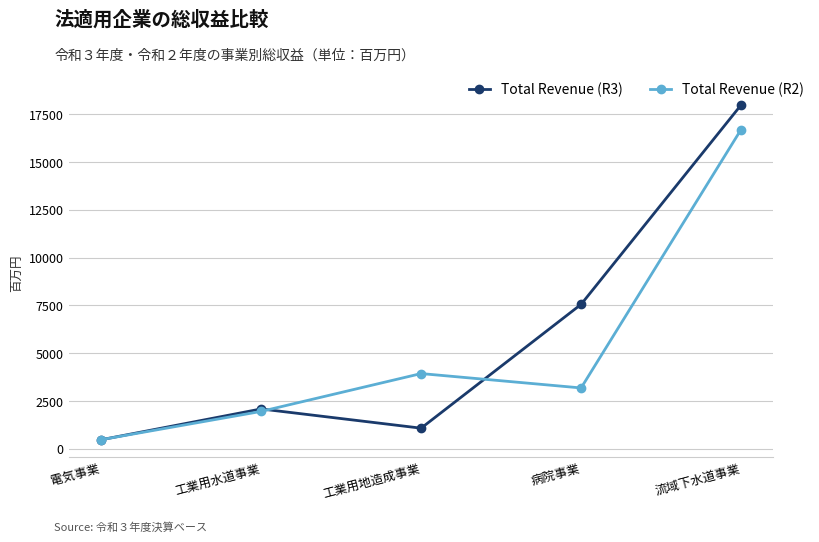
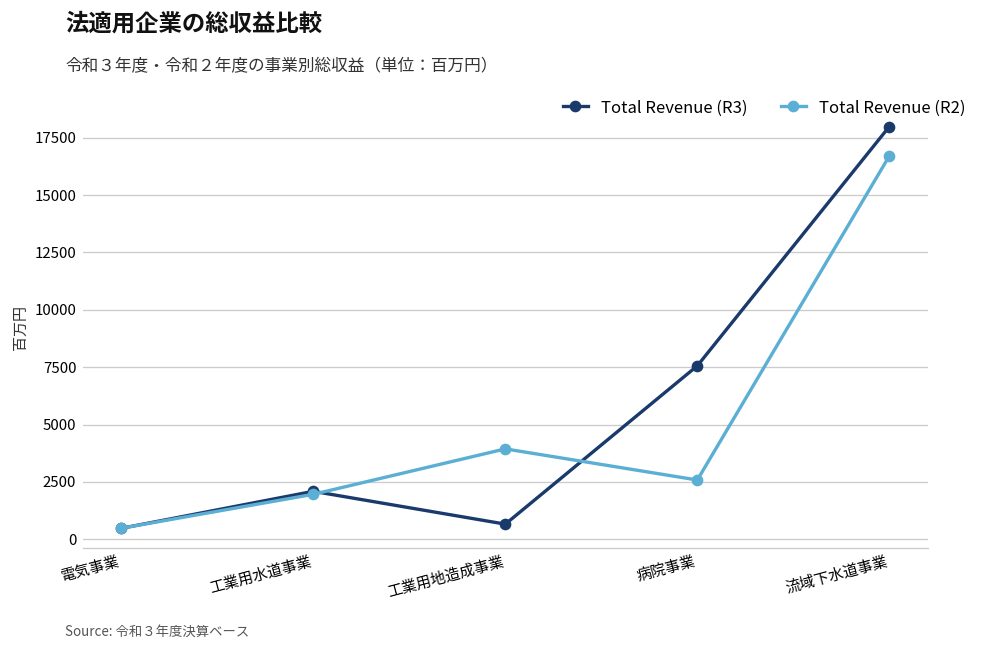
Total Revenue (R3), 工業用地造成事業: 1100 -> 700
Total Revenue (R2), 病院事業: 3200 -> 2600
